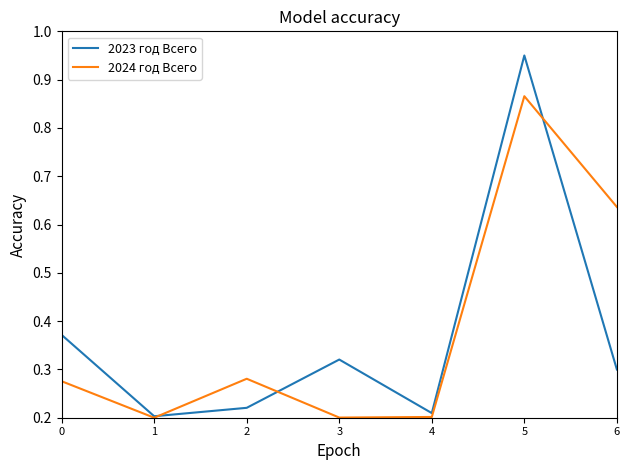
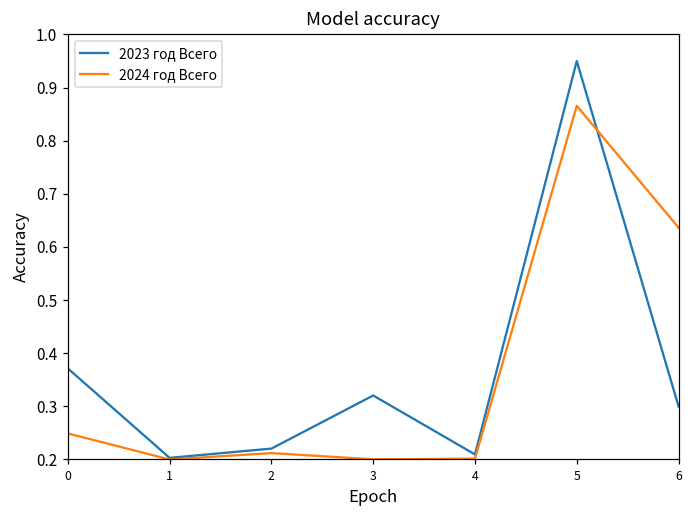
2024 год Всего, 0: 0.28 -> 0.25
2024 год Всего, 2: 0.28 -> 0.21
